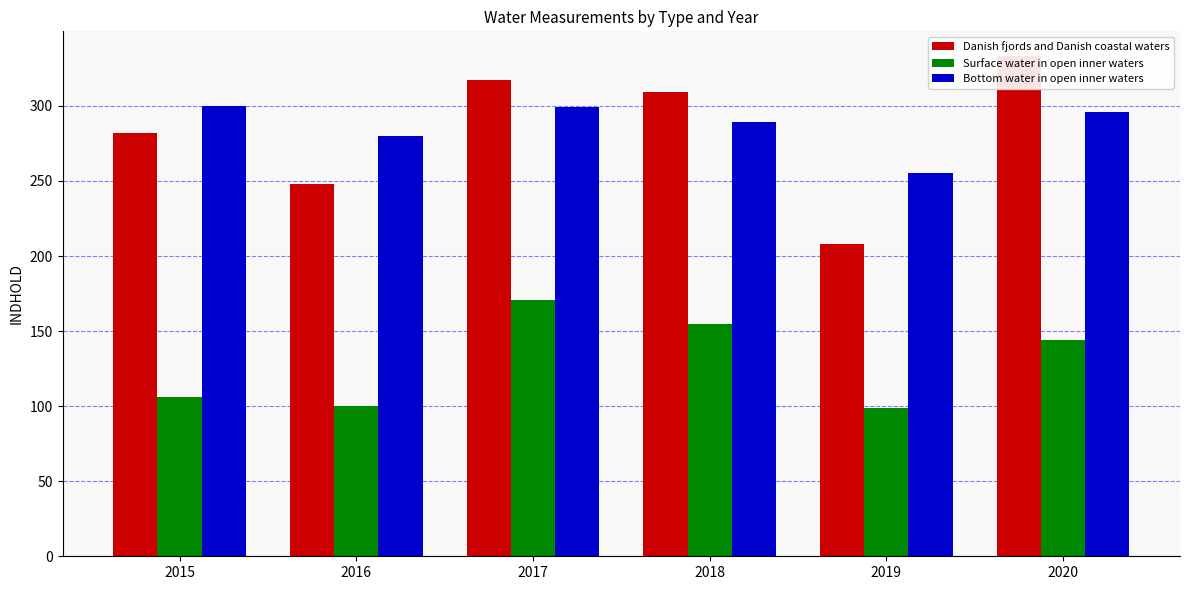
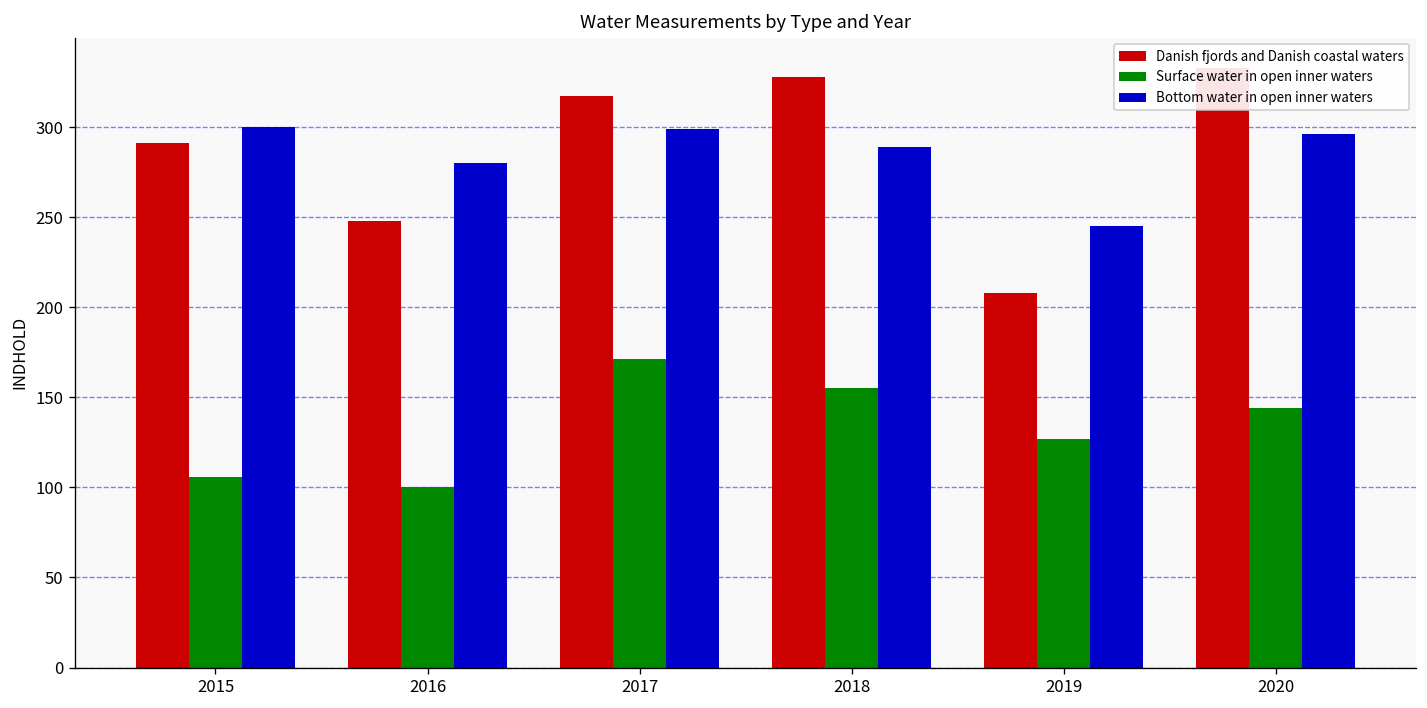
Danish fjords and Danish coastal waters, 2015: 282 -> 291
Danish fjords and Danish coastal waters, 2018: 309 -> 328
Surface water in open inner waters, 2019: 99 -> 127
Bottom water in open inner waters, 2019: 255 -> 245
